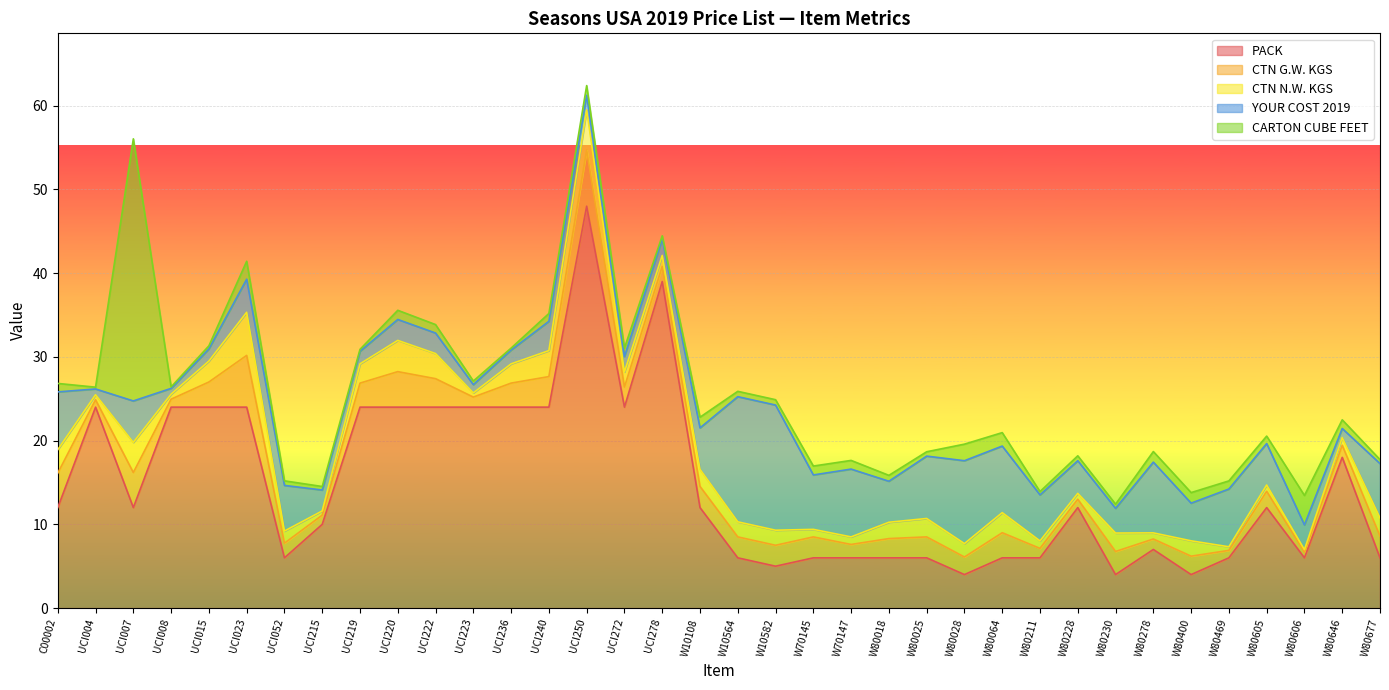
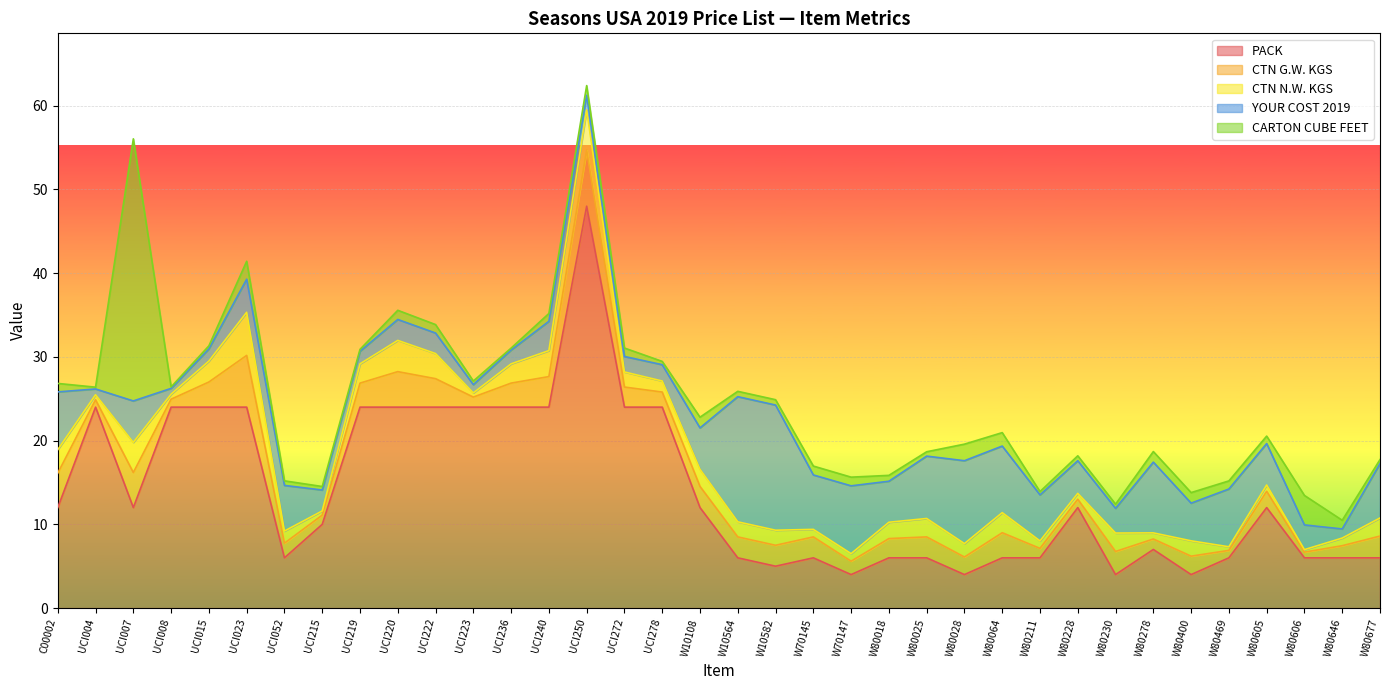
PACK, UCI278: 39 -> 24
PACK, W70147: 6 -> 4
PACK, W80646: 18 -> 6
